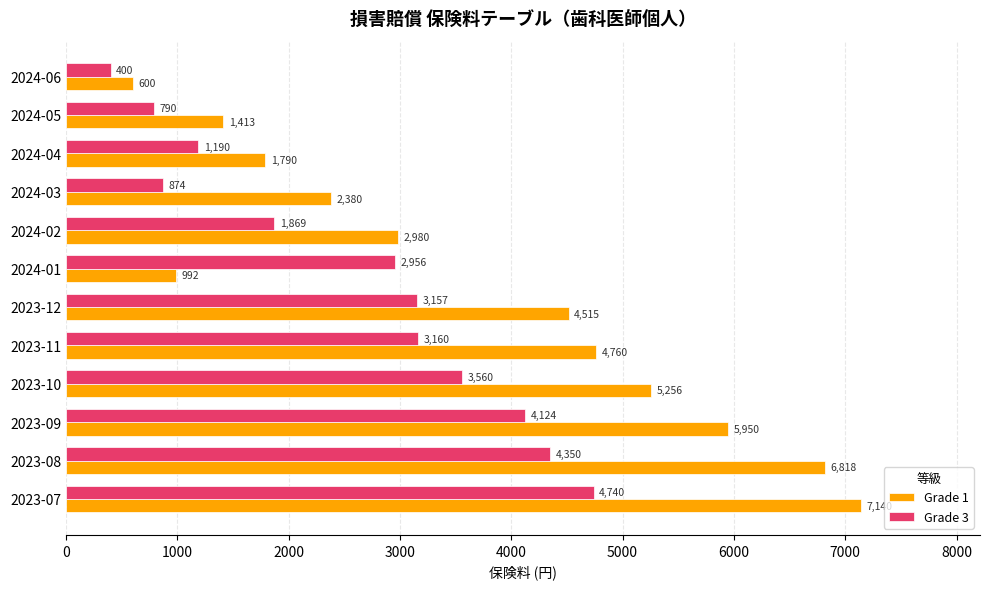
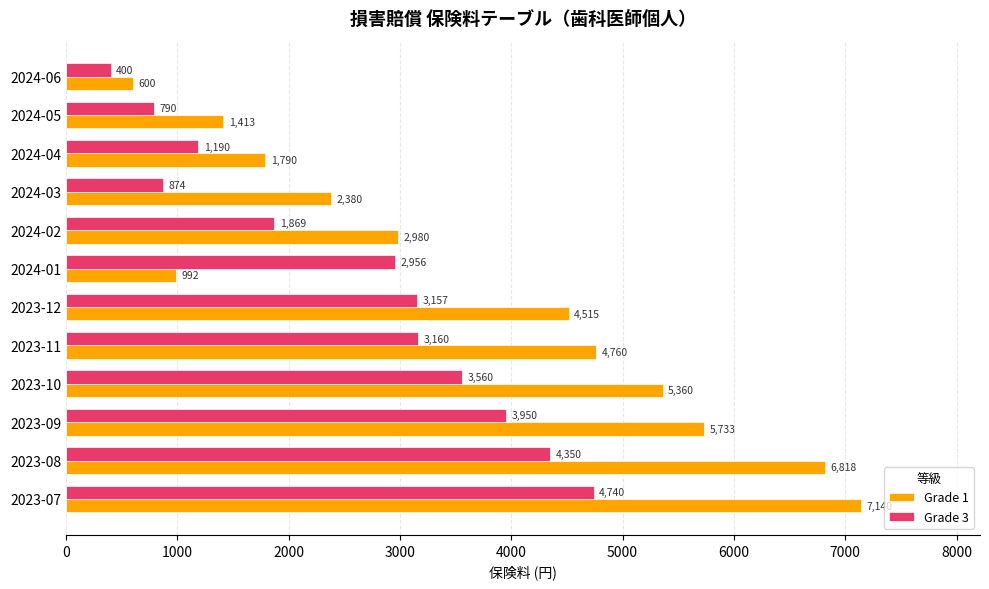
Grade 1, 2023-10: 5,256 -> 5,360
Grade 3, 2023-09: 4,124 -> 3,950
Grade 1, 2023-09: 5,950 -> 5,733
